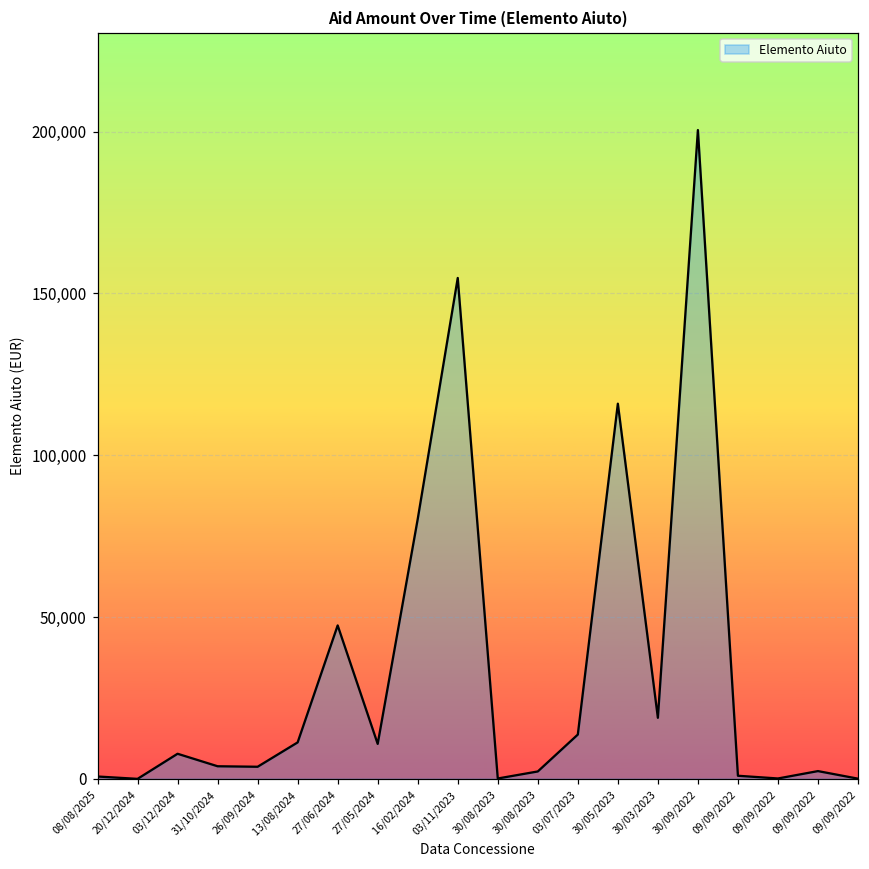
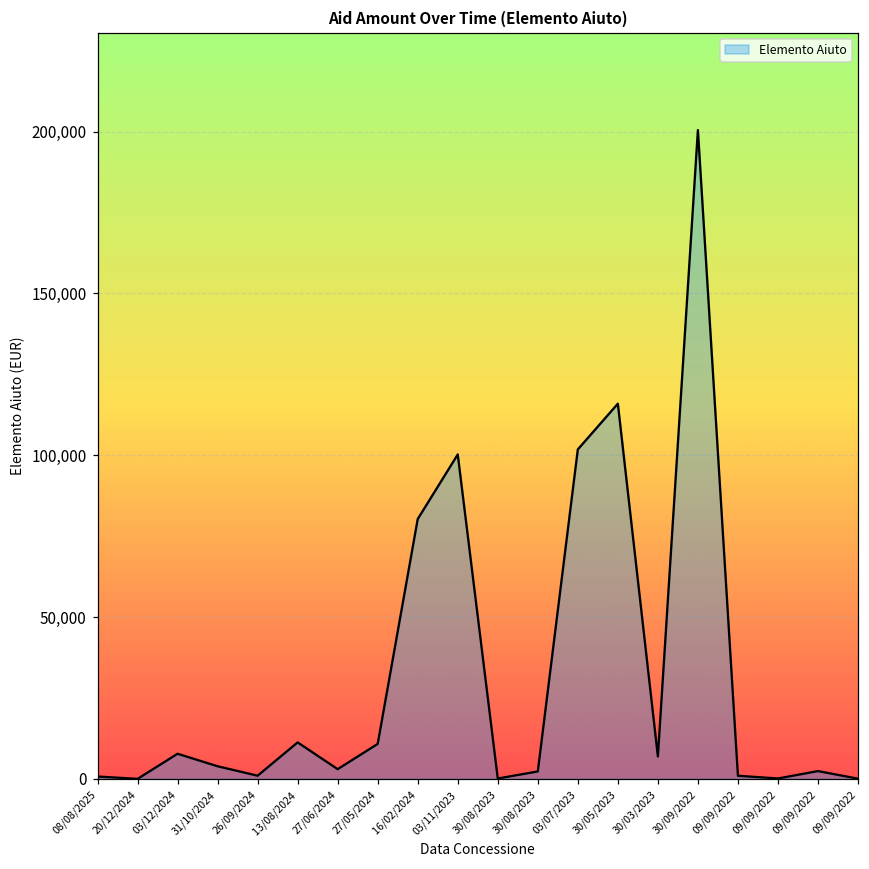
26/09/2024: 4,000 -> 1,000
27/06/2024: 47,000 -> 3,000
03/11/2023: 155,000 -> 100,000
03/07/2023: 14,000 -> 102,000
30/03/2023: 19,000 -> 7,000
